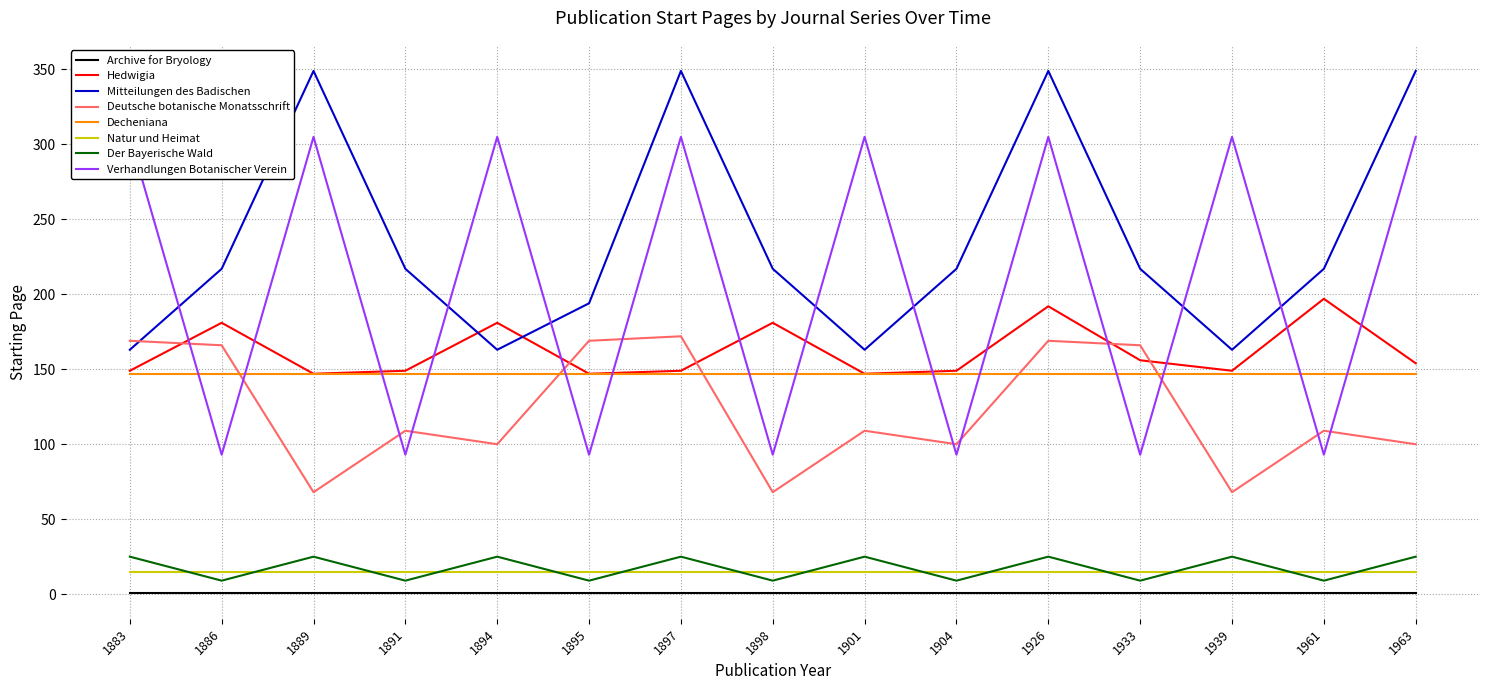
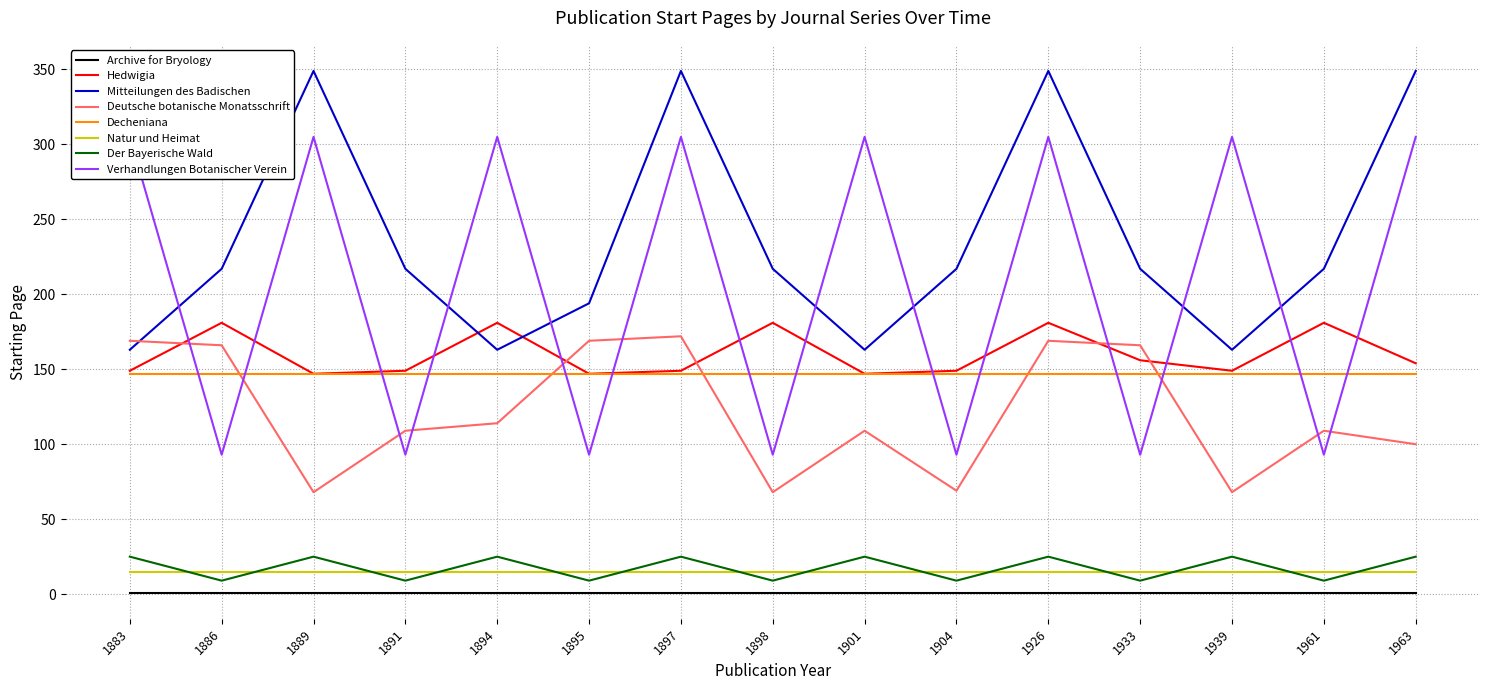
Deutsche botanische Monatsschrift, 1894: 100 -> 114
Deutsche botanische Monatsschrift, 1904: 100 -> 69
Hedwigia, 1926: 192 -> 181
Hedwigia, 1961: 197 -> 181
